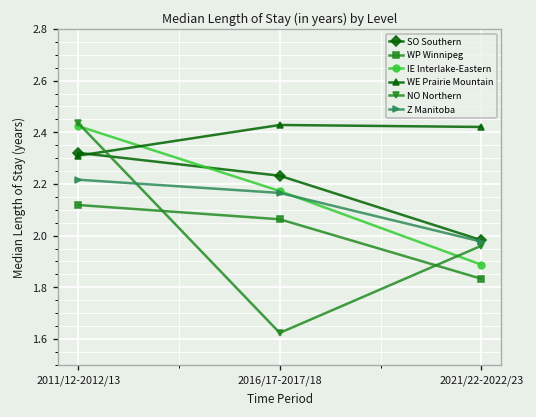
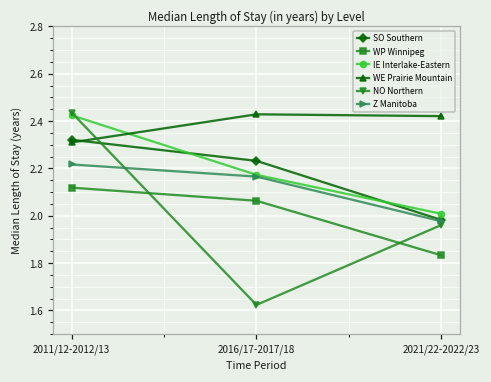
IE Interlake-Eastern, 2021/22-2022/23: 1.89 -> 2.01
